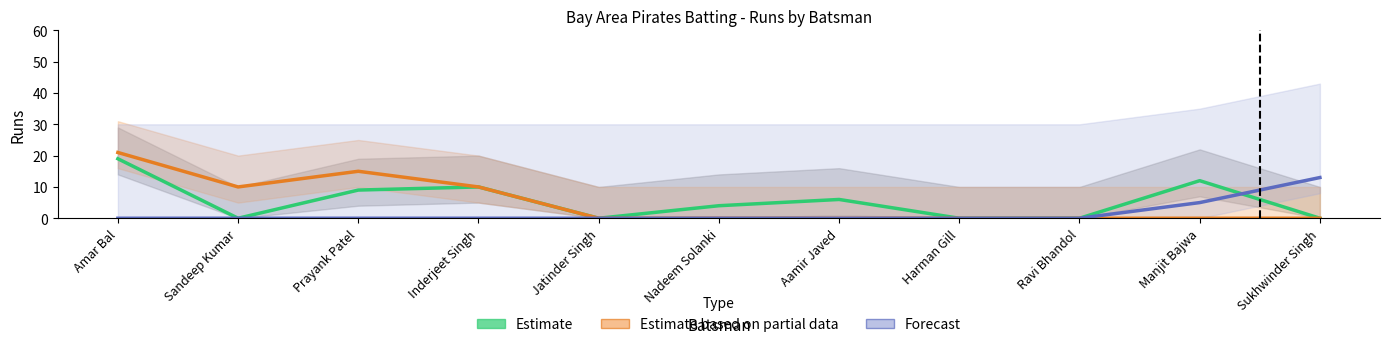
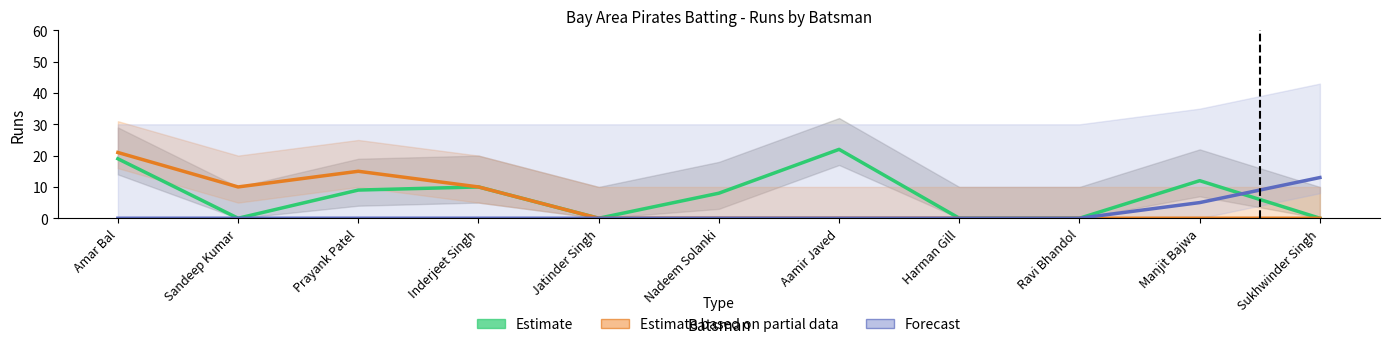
Estimate, Nadeem Solanki: 4 -> 8
Estimate, Aamir Javed: 6 -> 22
